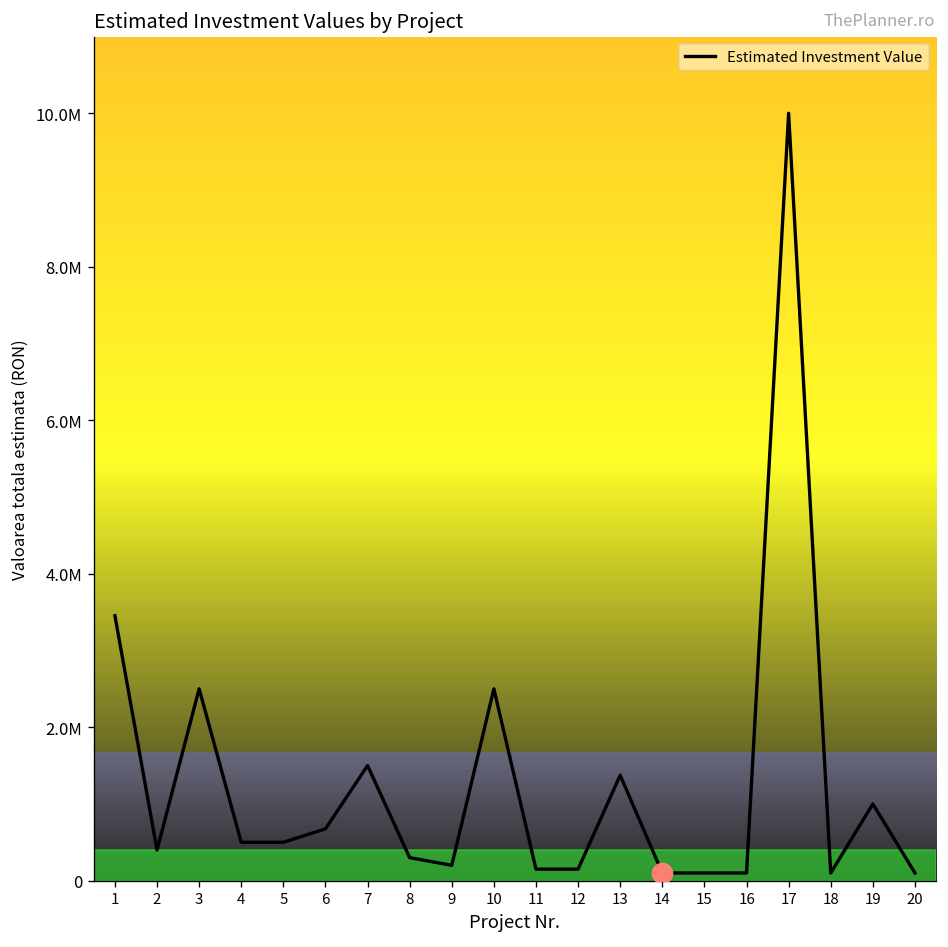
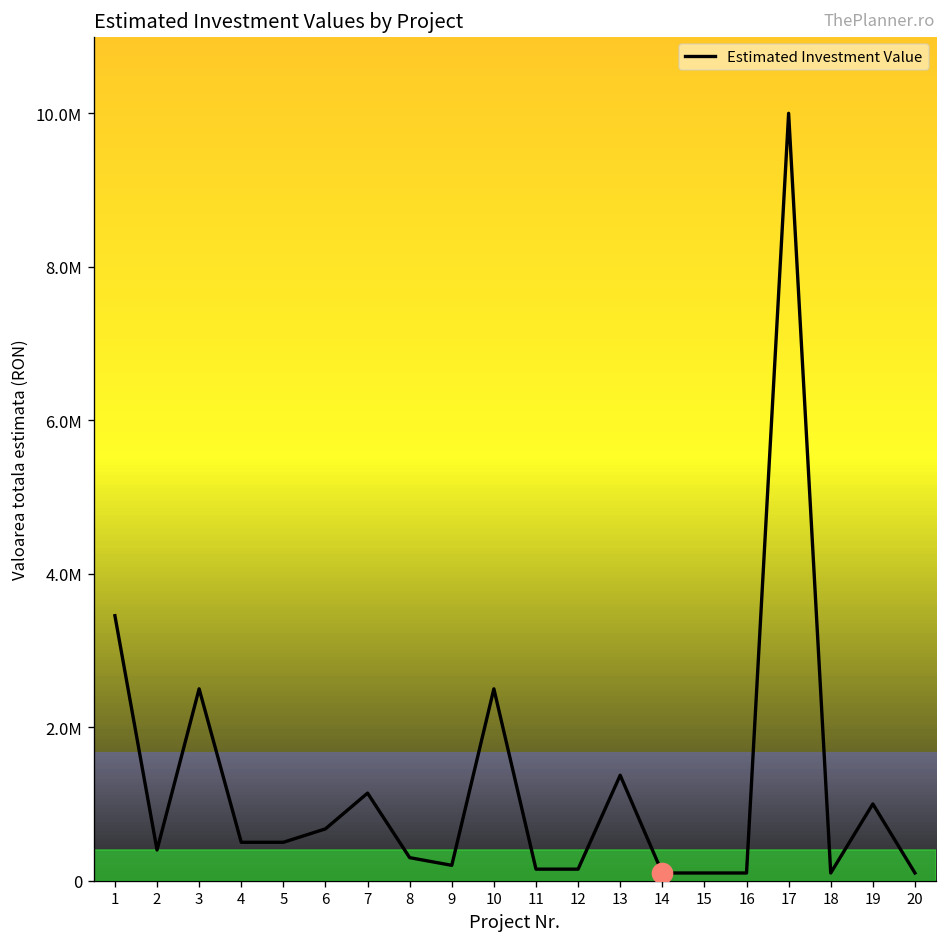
Estimated Investment Value, 7: 1500000 -> 1100000
